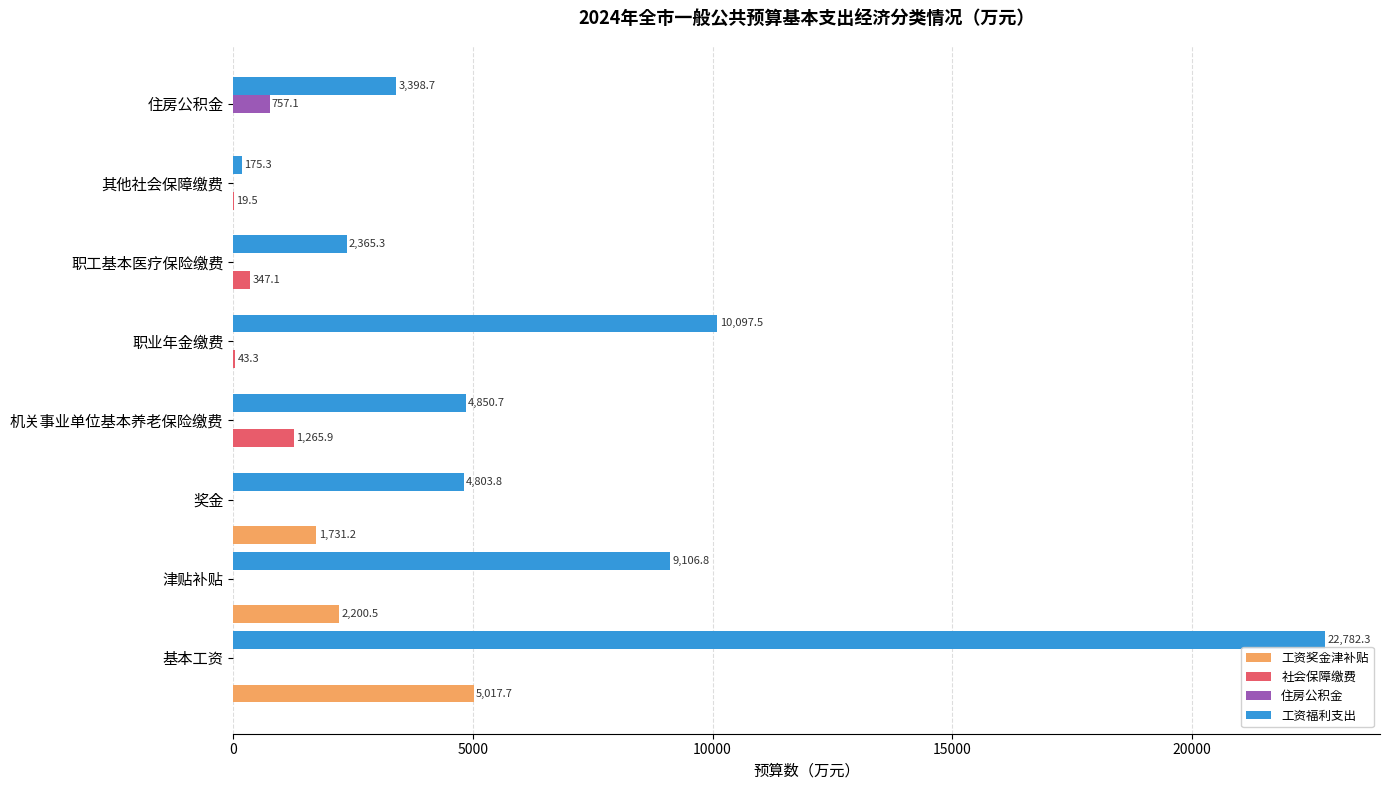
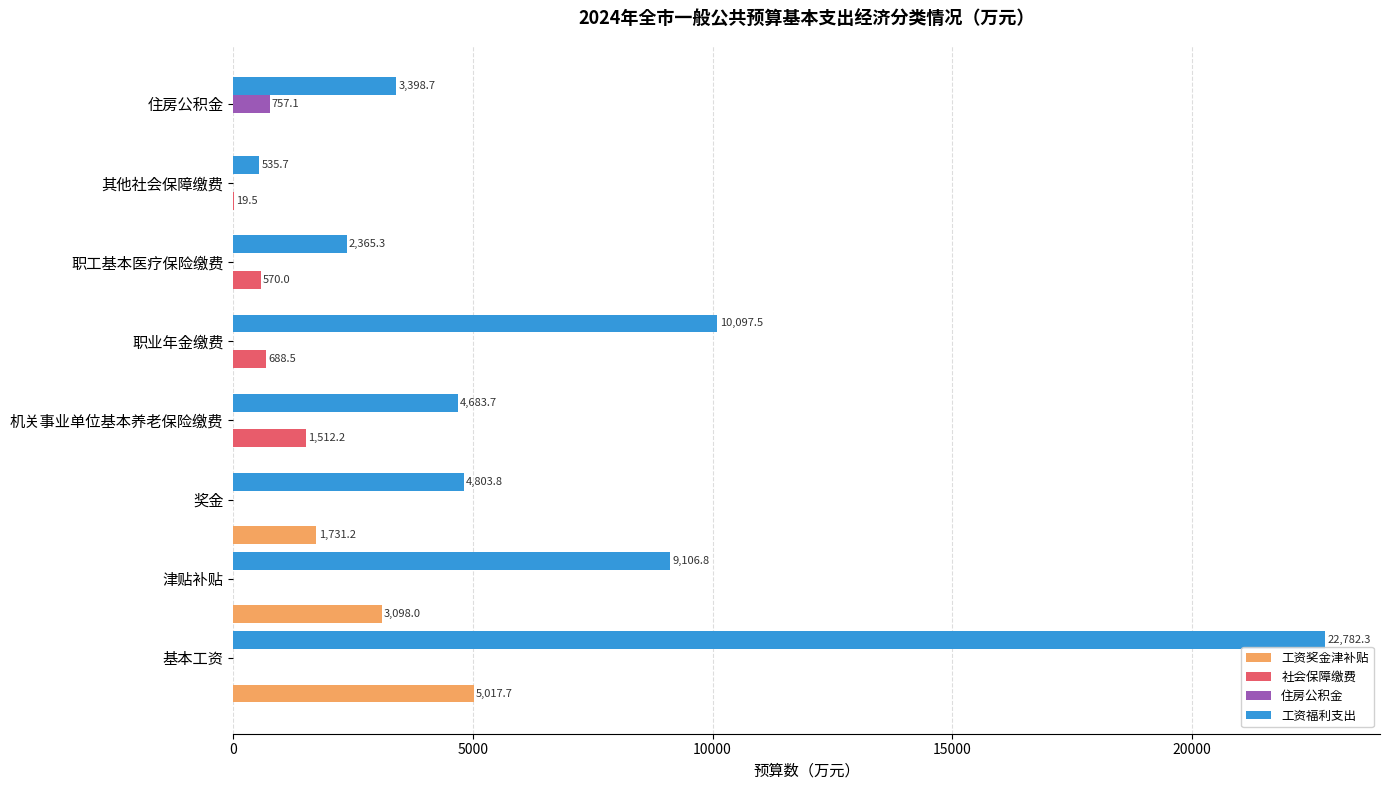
工资福利支出, 其他社会保障缴费: 175.3 -> 535.7
社会保障缴费, 职工基本医疗保险缴费: 347.1 -> 570.0
社会保障缴费, 职业年金缴费: 43.3 -> 688.5
工资福利支出, 机关事业单位基本养老保险缴费: 4,850.7 -> 4,683.7
社会保障缴费, 机关事业单位基本养老保险缴费: 1,265.9 -> 1,512.2
工资奖金津补贴, 津贴补贴: 2,200.5 -> 3,098.0
